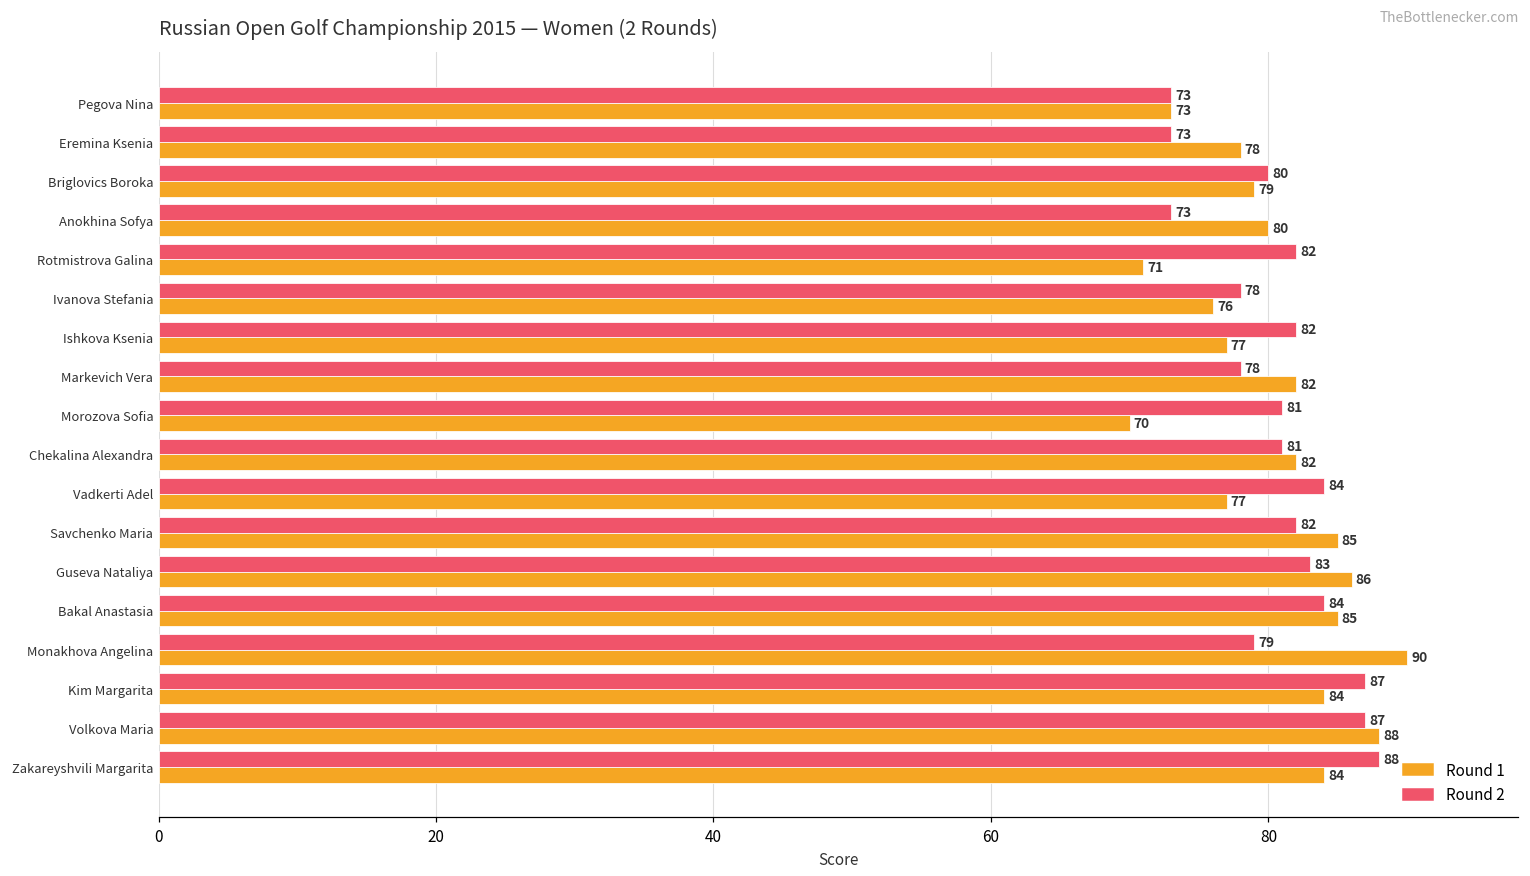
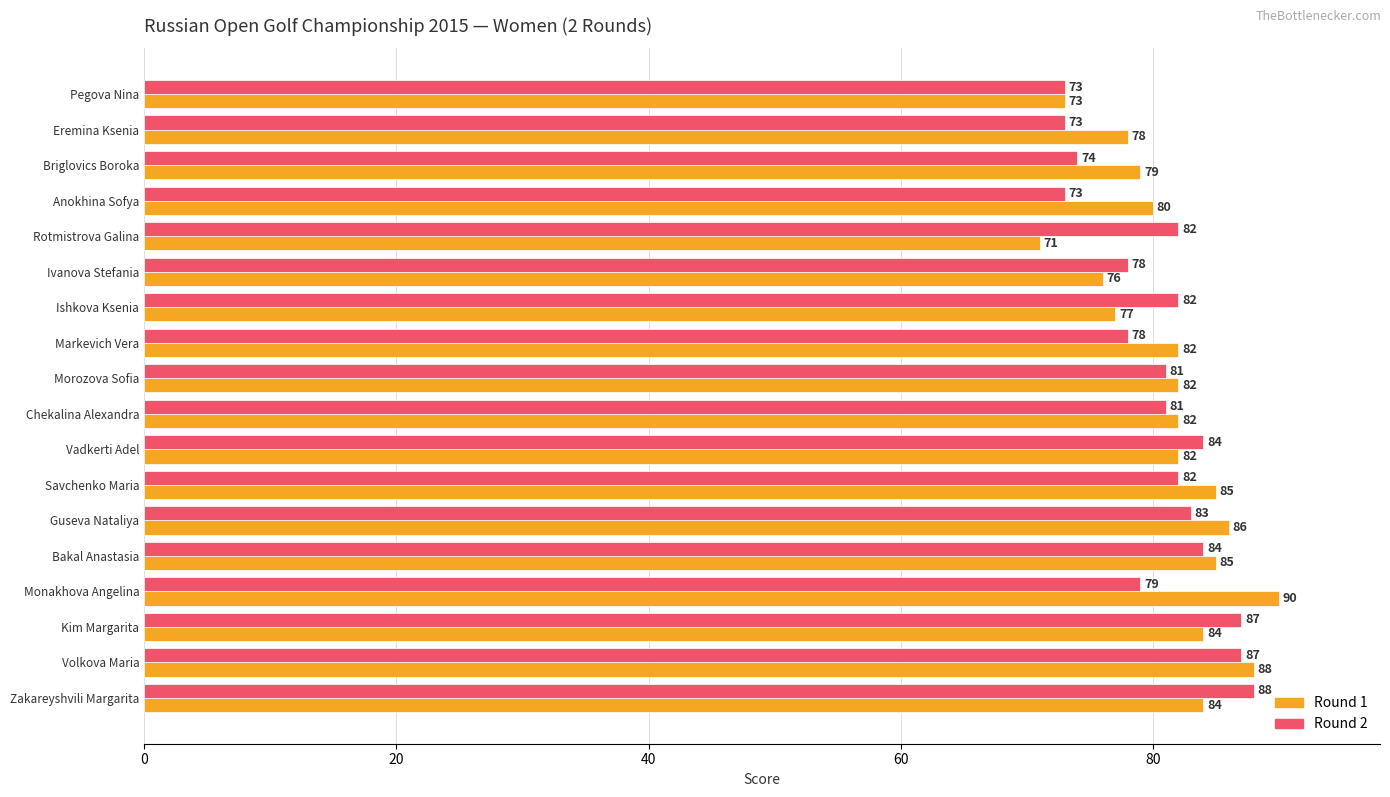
Round 2, Briglovics Boroka: 80 -> 74
Round 1, Morozova Sofia: 70 -> 82
Round 1, Vadkerti Adel: 77 -> 82
